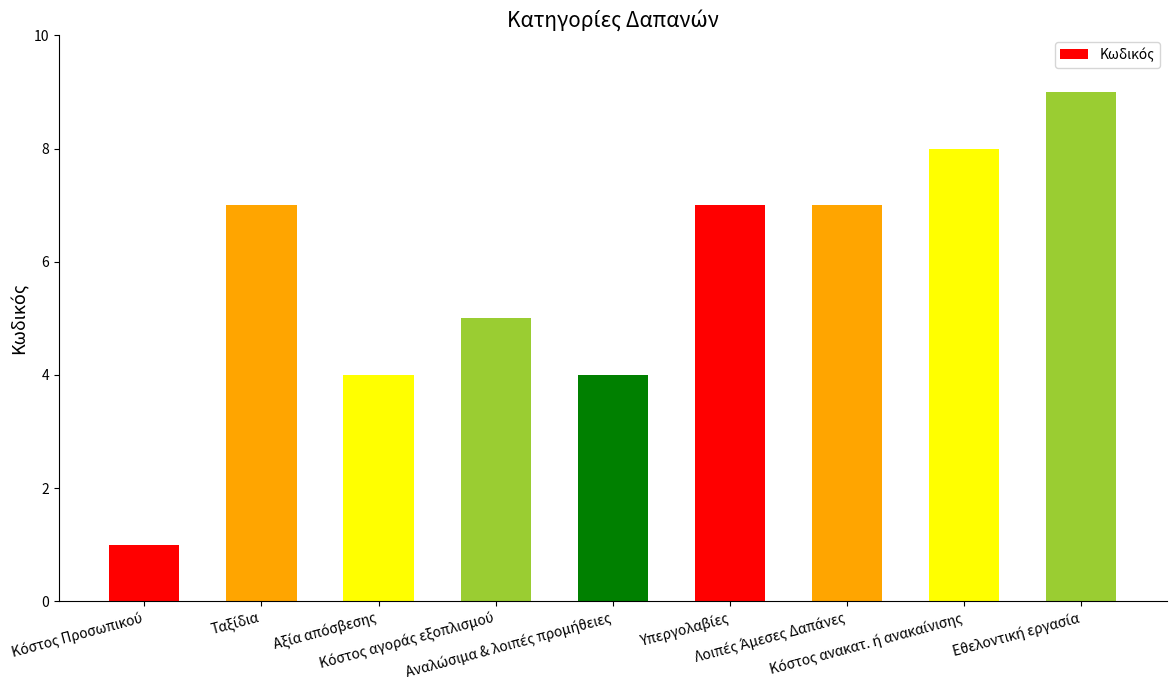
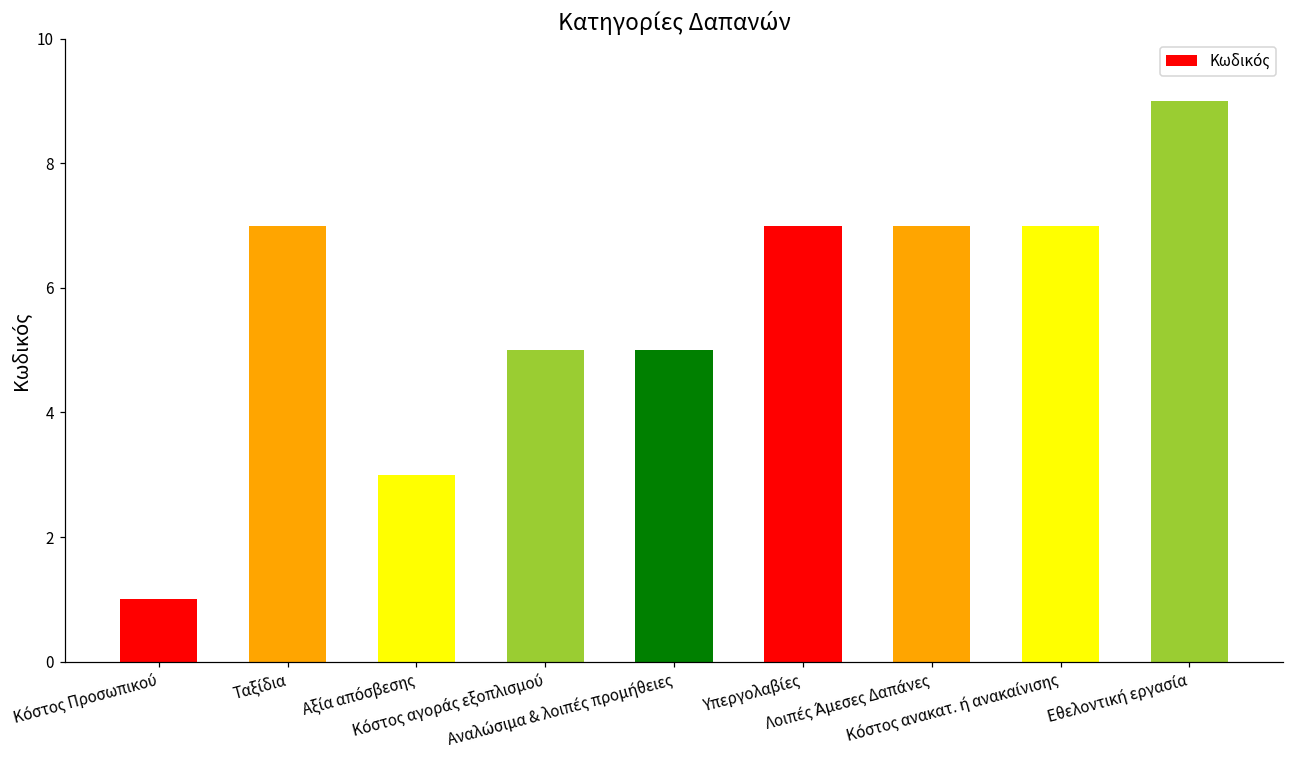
Αξία απόσβεσης: 4 -> 3
Αναλώσιμα & λοιπές προμήθειες: 4 -> 5
Κόστος ανακατ. ή ανακαίνισης: 8 -> 7
